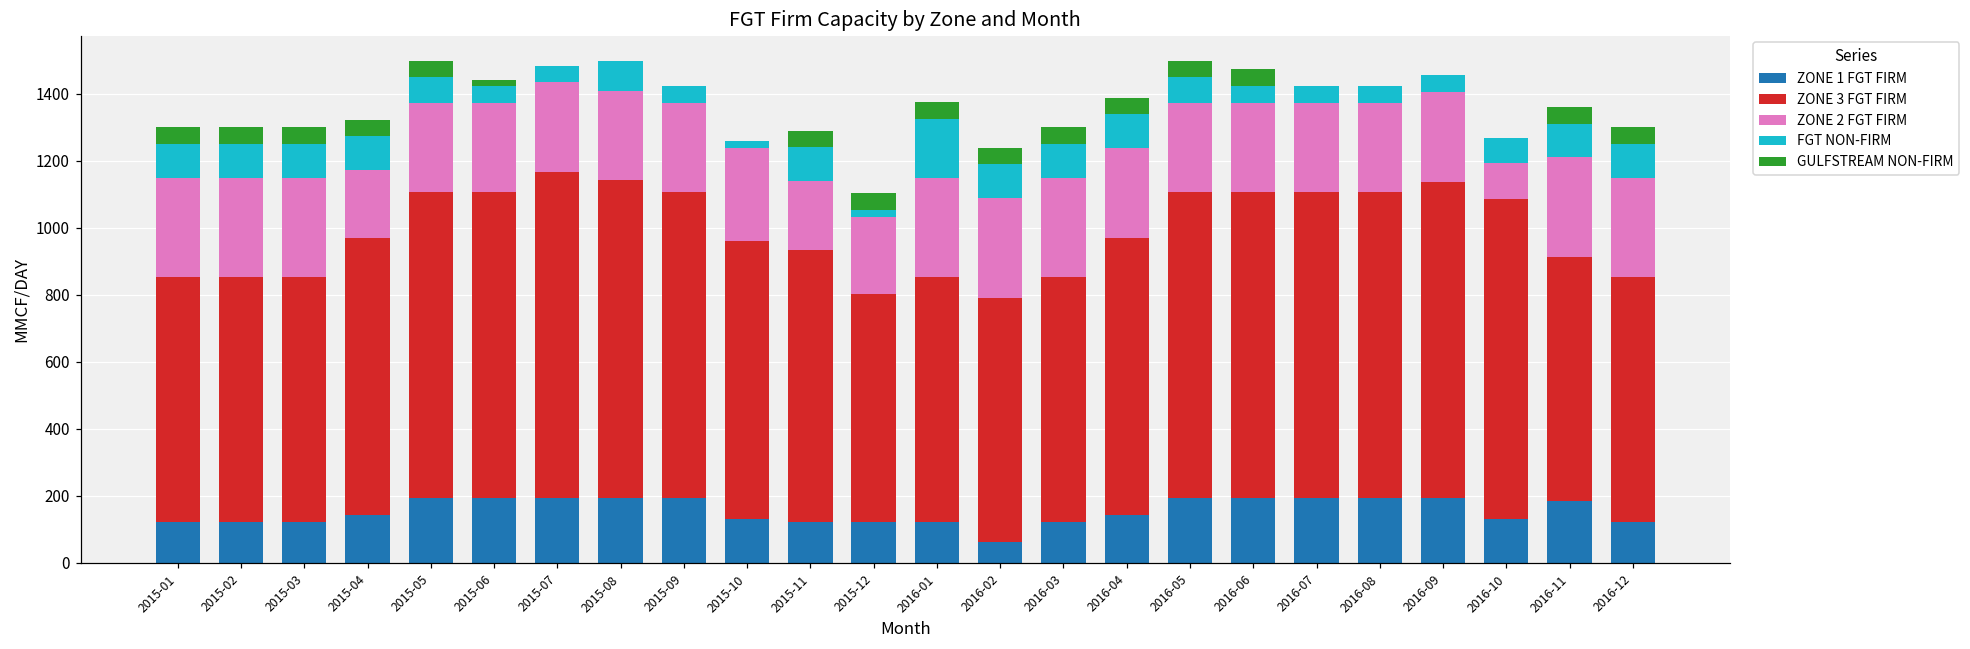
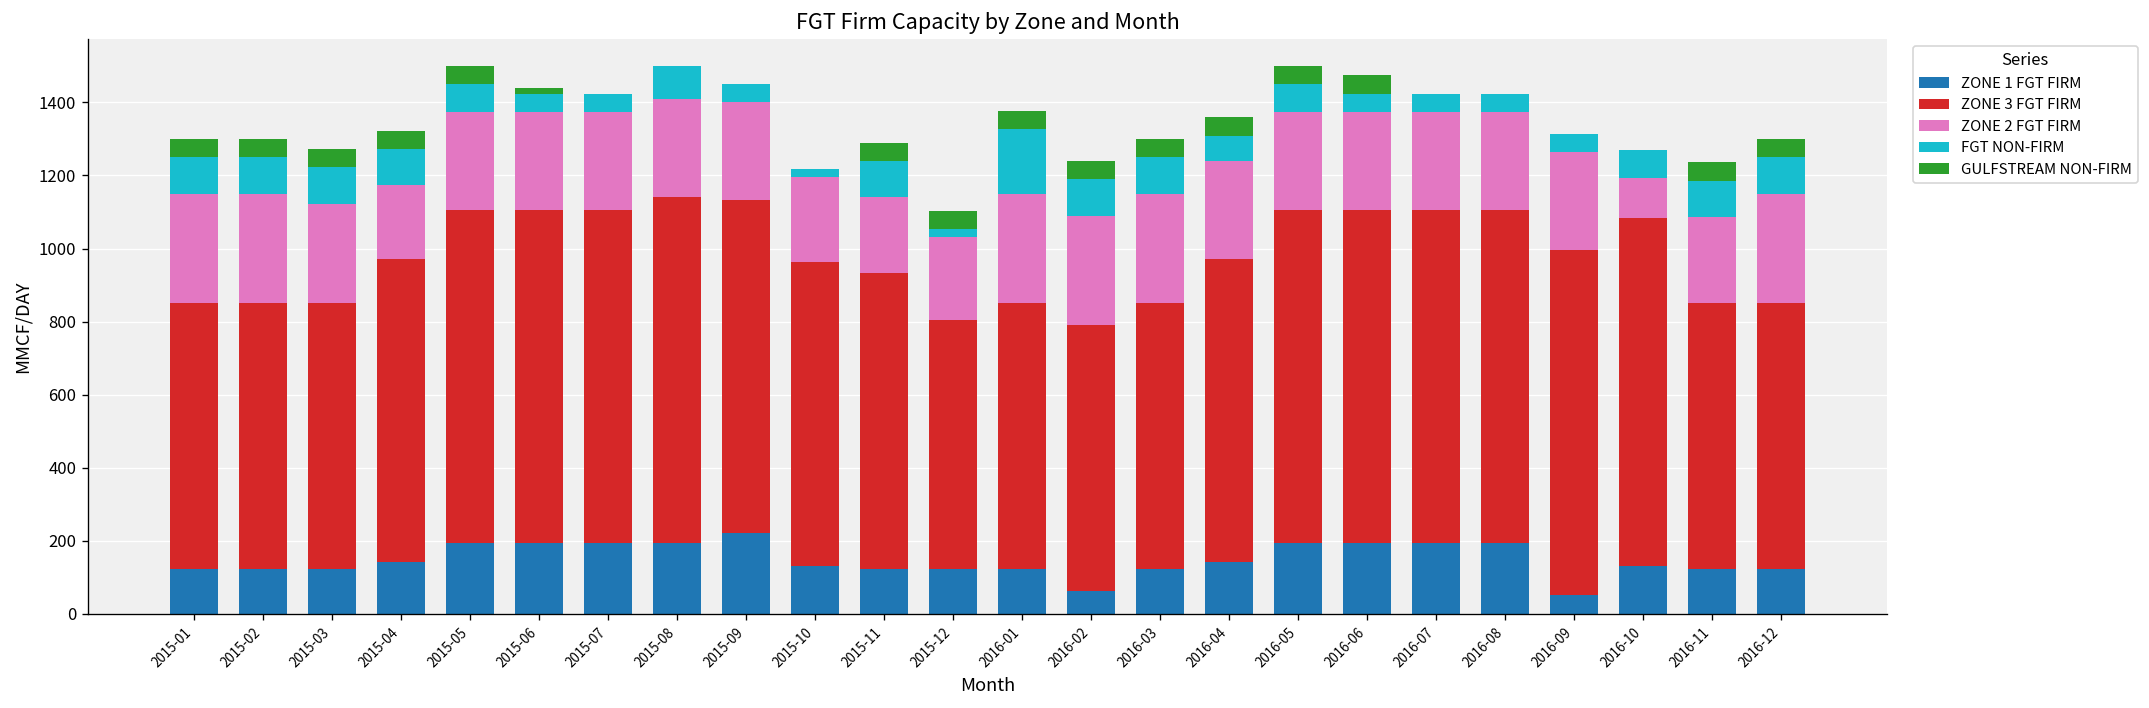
ZONE 2 FGT FIRM, 2015-03: 300 -> 270
ZONE 3 FGT FIRM, 2015-07: 970 -> 910
ZONE 1 FGT FIRM, 2015-09: 190 -> 220
ZONE 2 FGT FIRM, 2015-10: 280 -> 230
FGT NON-FIRM, 2016-04: 100 -> 70
ZONE 1 FGT FIRM, 2016-09: 190 -> 50
ZONE 1 FGT FIRM, 2016-11: 180 -> 120
ZONE 2 FGT FIRM, 2016-11: 300 -> 230
